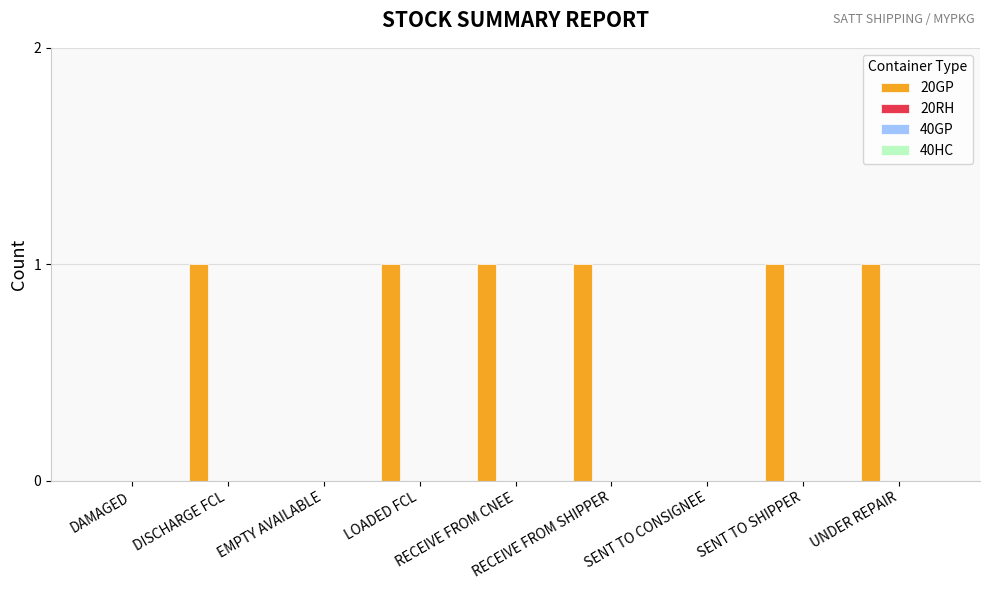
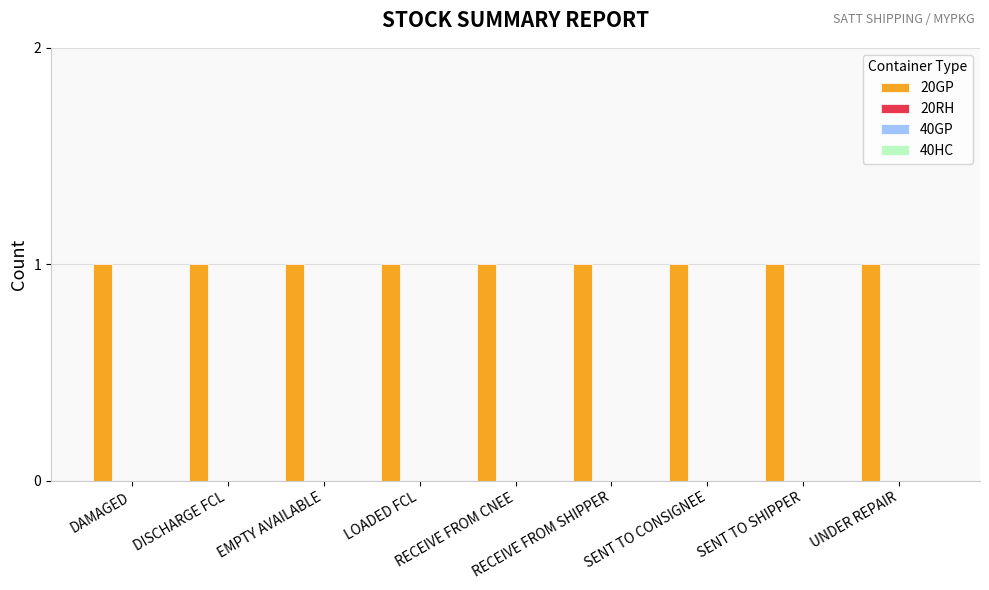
20GP, DAMAGED: 0 -> 1
20GP, EMPTY AVAILABLE: 0 -> 1
20GP, SENT TO CONSIGNEE: 0 -> 1
